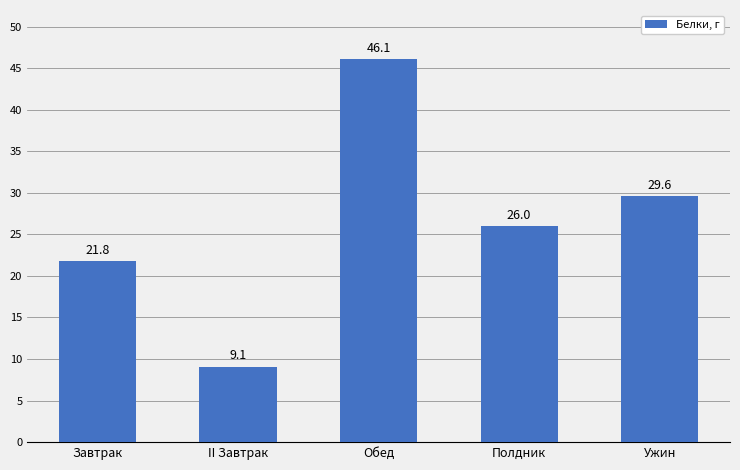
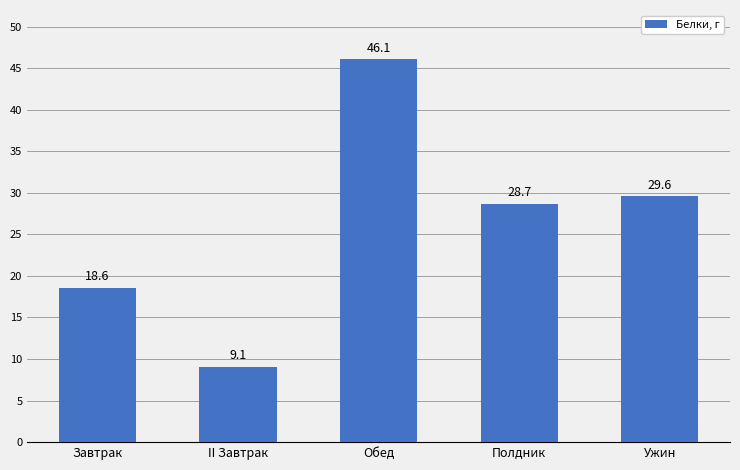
Завтрак: 21.8 -> 18.6
Полдник: 26.0 -> 28.7
